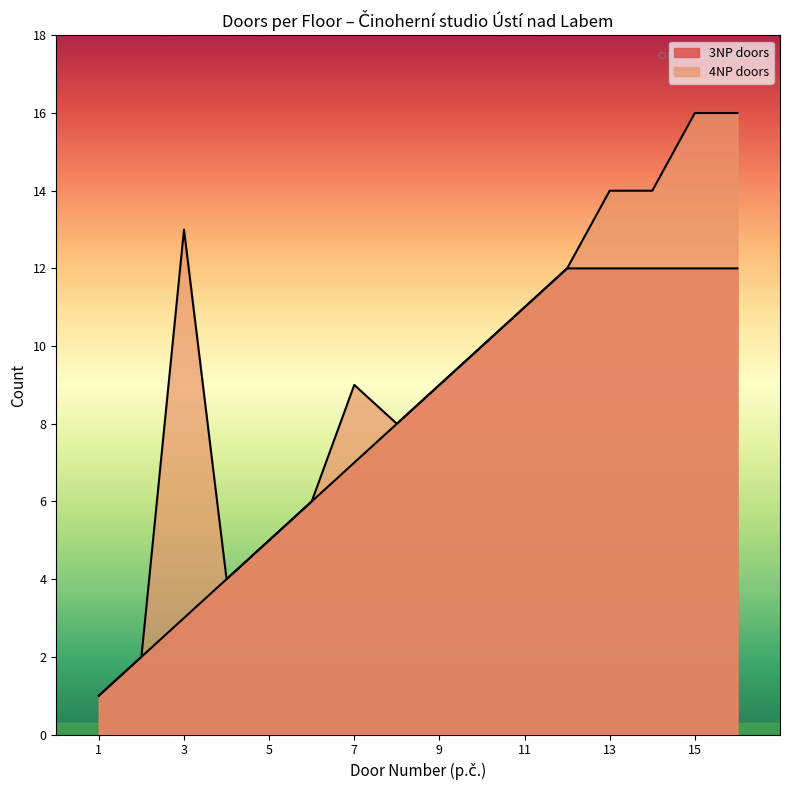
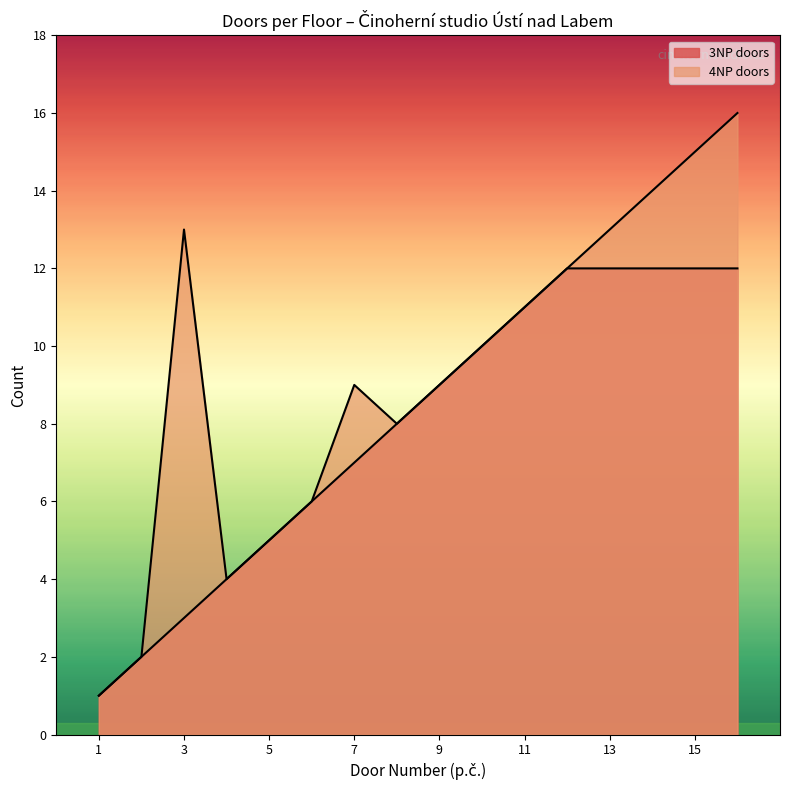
4NP doors, 13: 14 -> 13
4NP doors, 15: 16 -> 15
